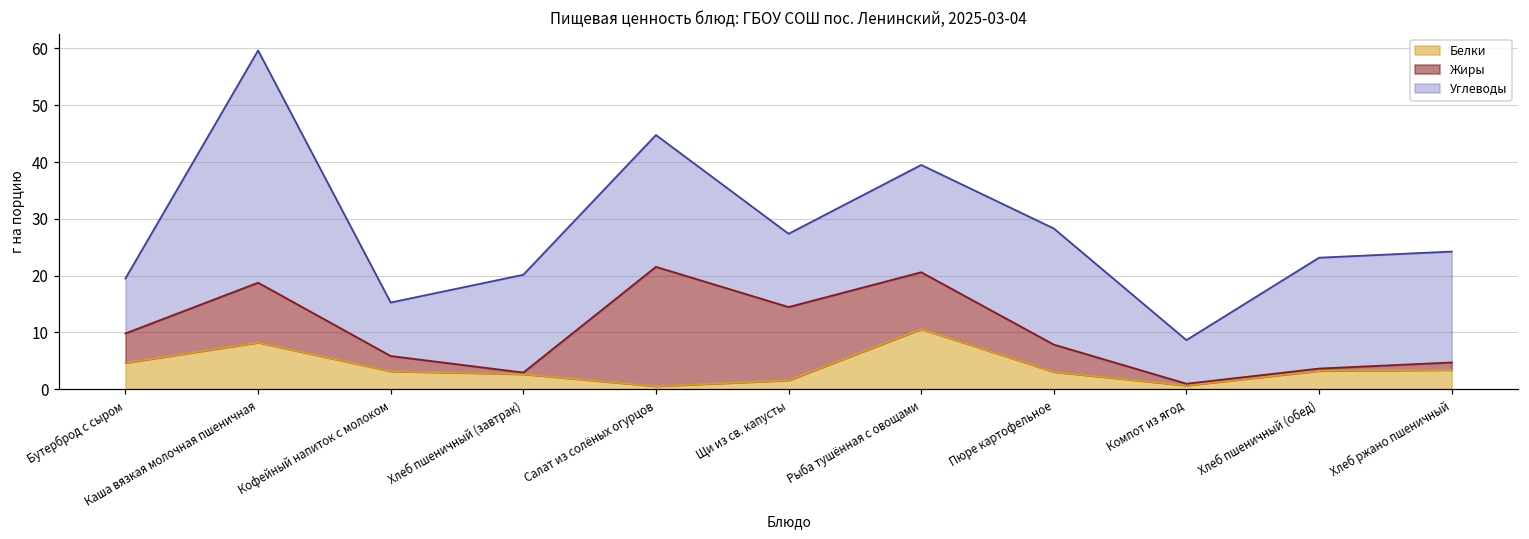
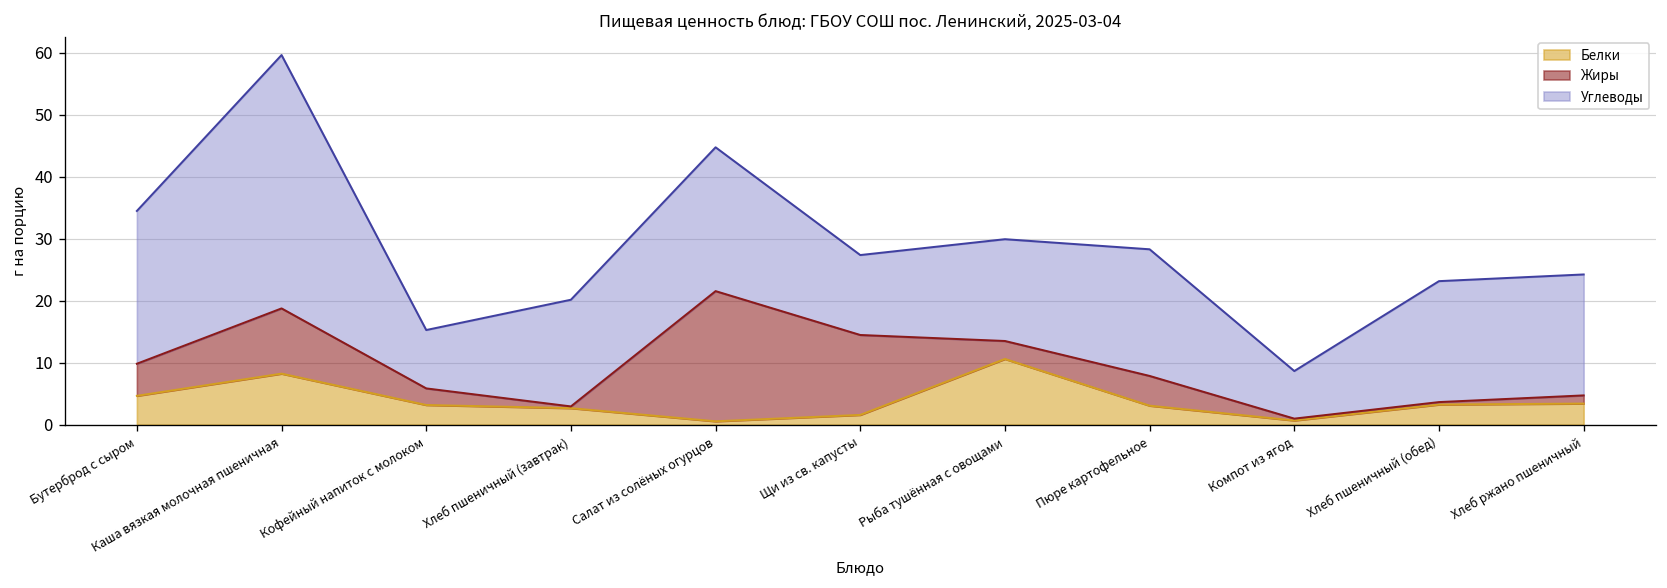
Углеводы, Бутерброд с сыром: 10 -> 25
Жиры, Рыба тушённая с овощами: 10 -> 3
Углеводы, Рыба тушённая с овощами: 19 -> 16
